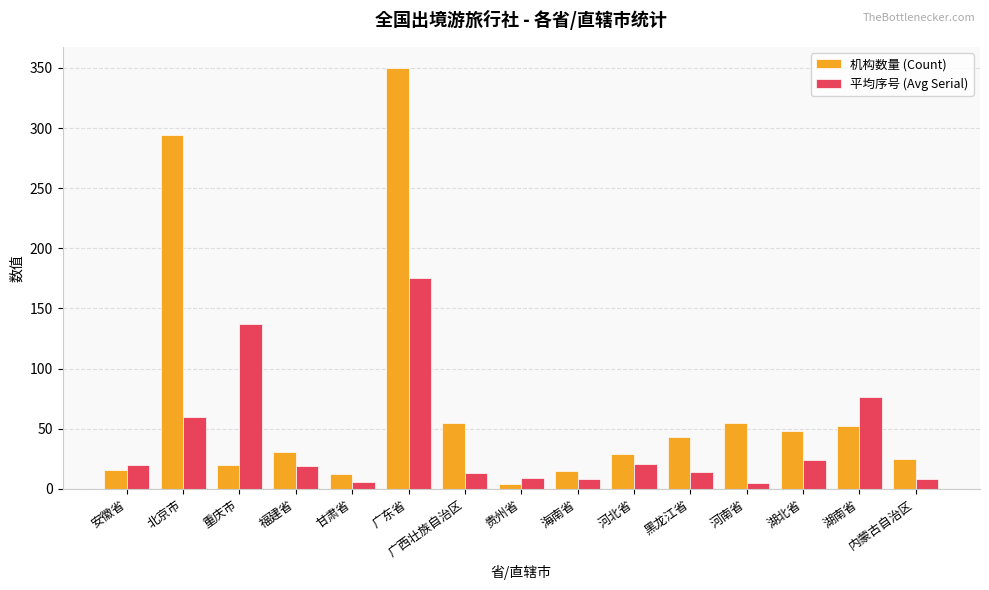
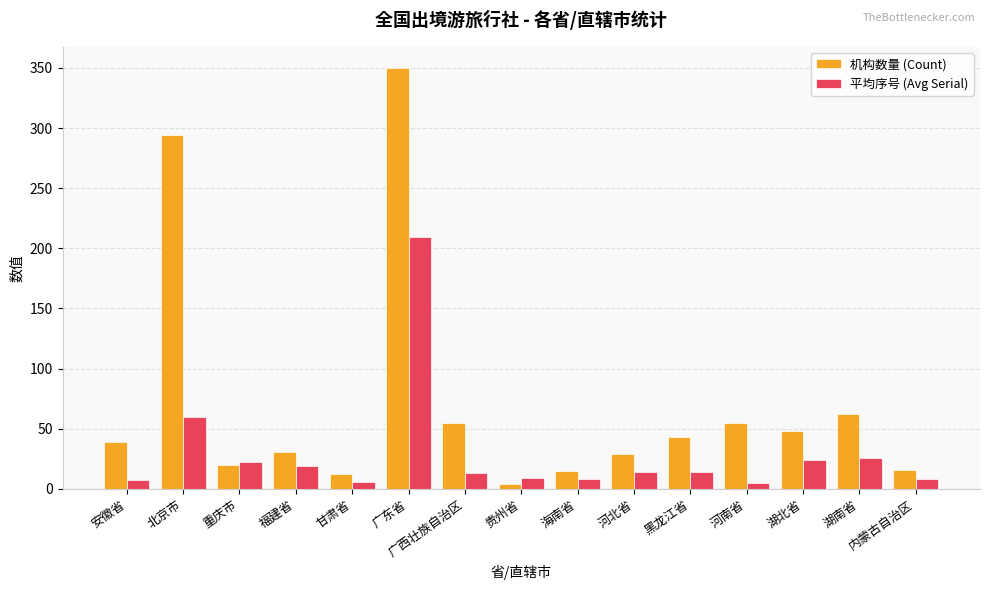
机构数量 (Count), 安徽省: 16 -> 39
平均序号 (Avg Serial), 安徽省: 20 -> 7
平均序号 (Avg Serial), 重庆市: 137 -> 22
平均序号 (Avg Serial), 广东省: 175 -> 209
平均序号 (Avg Serial), 河北省: 21 -> 14
机构数量 (Count), 湖南省: 52 -> 62
平均序号 (Avg Serial), 湖南省: 76 -> 26
机构数量 (Count), 内蒙古自治区: 25 -> 16
